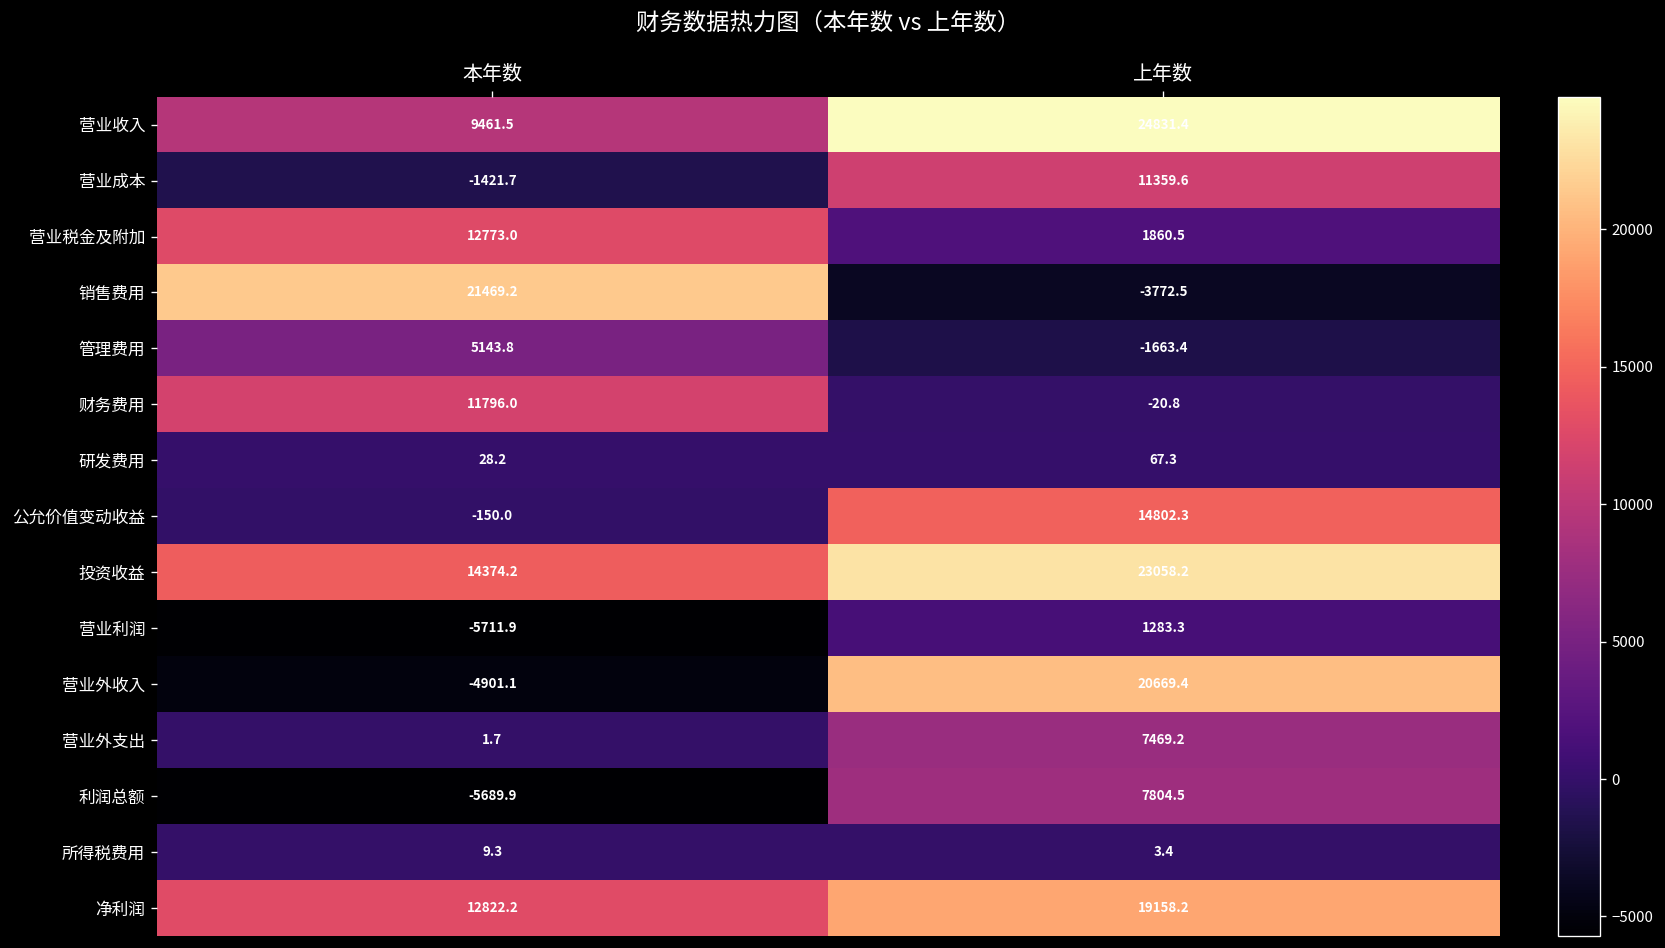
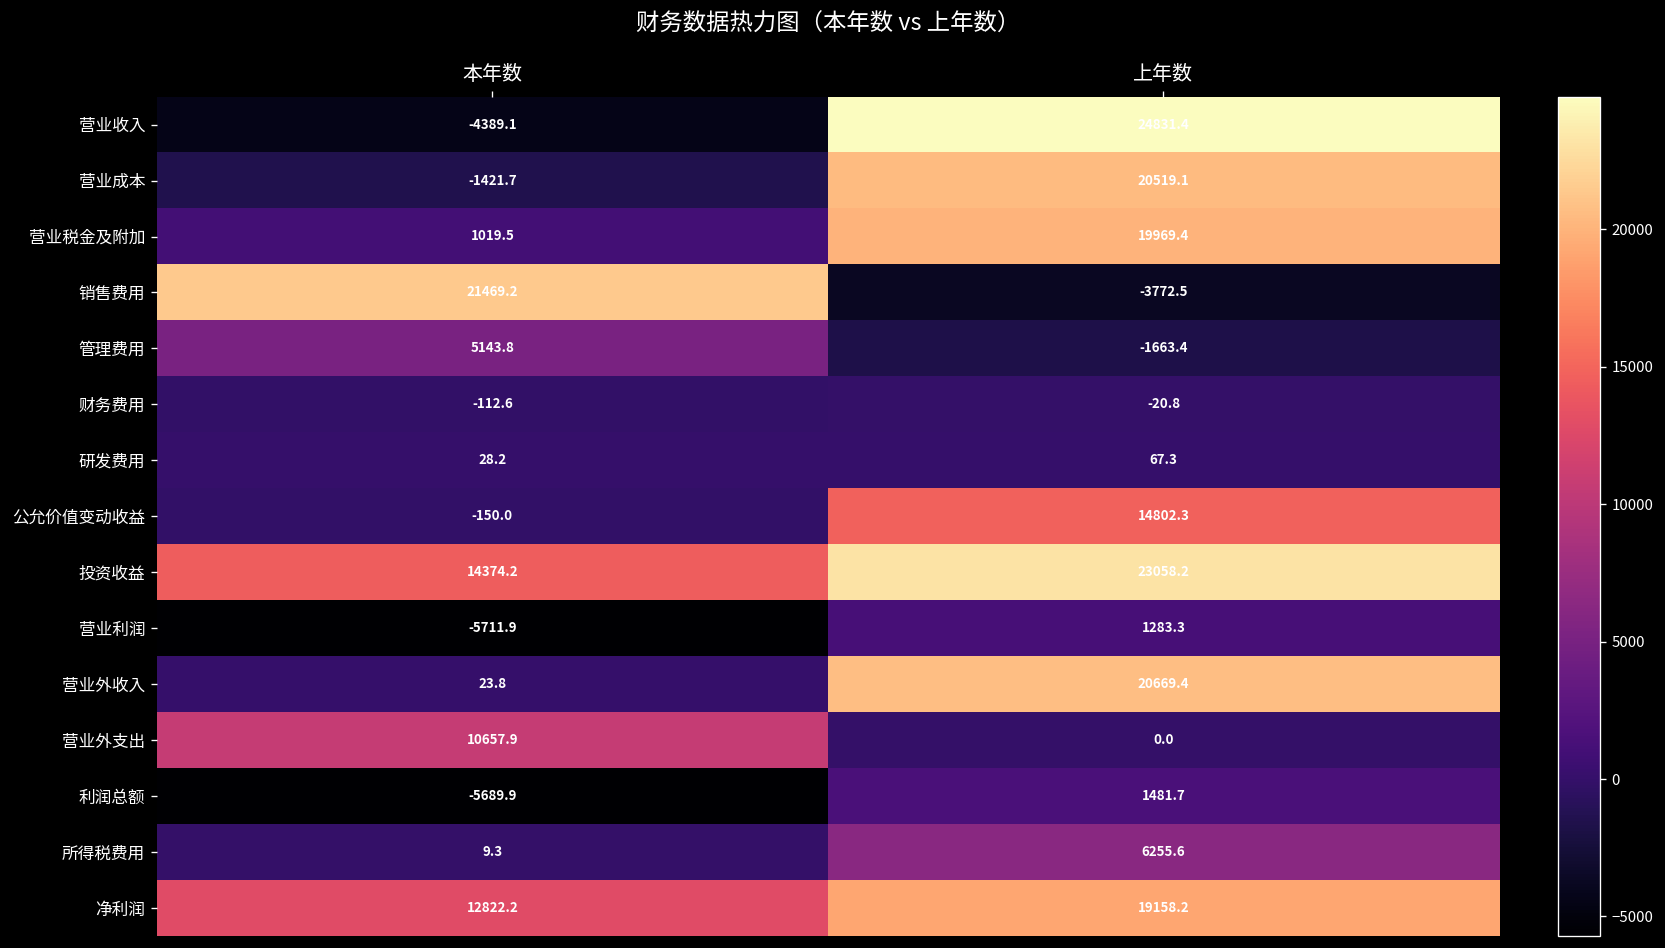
营业收入, 本年数: 9461.5 -> -4389.1
营业成本, 上年数: 11359.6 -> 20519.1
营业税金及附加, 本年数: 12773.0 -> 1019.5
营业税金及附加, 上年数: 1860.5 -> 19969.4
财务费用, 本年数: 11796.0 -> -112.6
营业外收入, 本年数: -4901.1 -> 23.8
营业外支出, 本年数: 1.7 -> 10657.9
营业外支出, 上年数: 7469.2 -> 0.0
利润总额, 上年数: 7804.5 -> 1481.7
所得税费用, 上年数: 3.4 -> 6255.6
